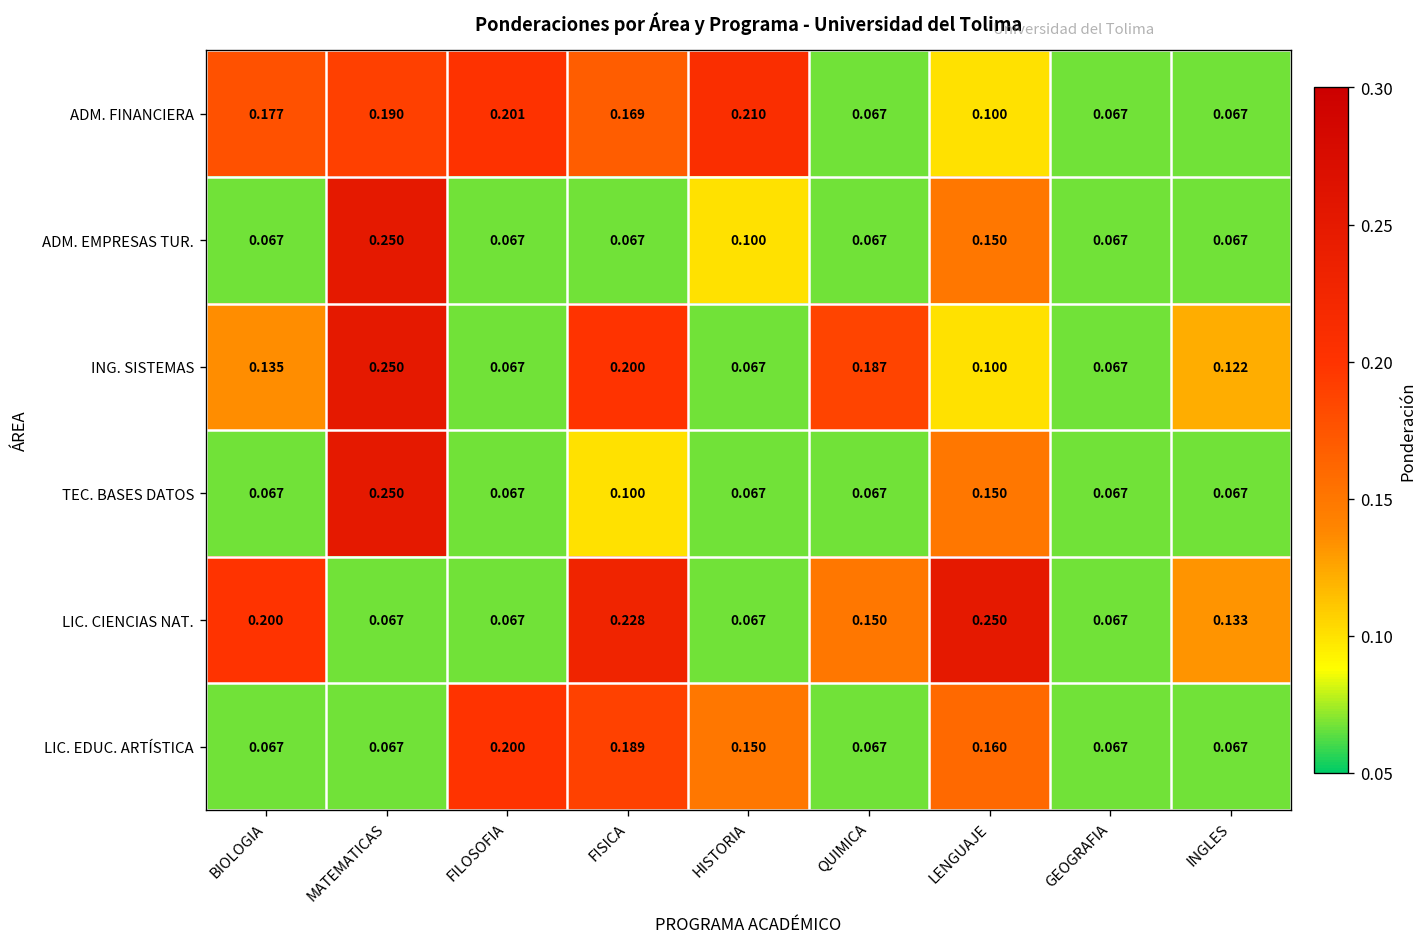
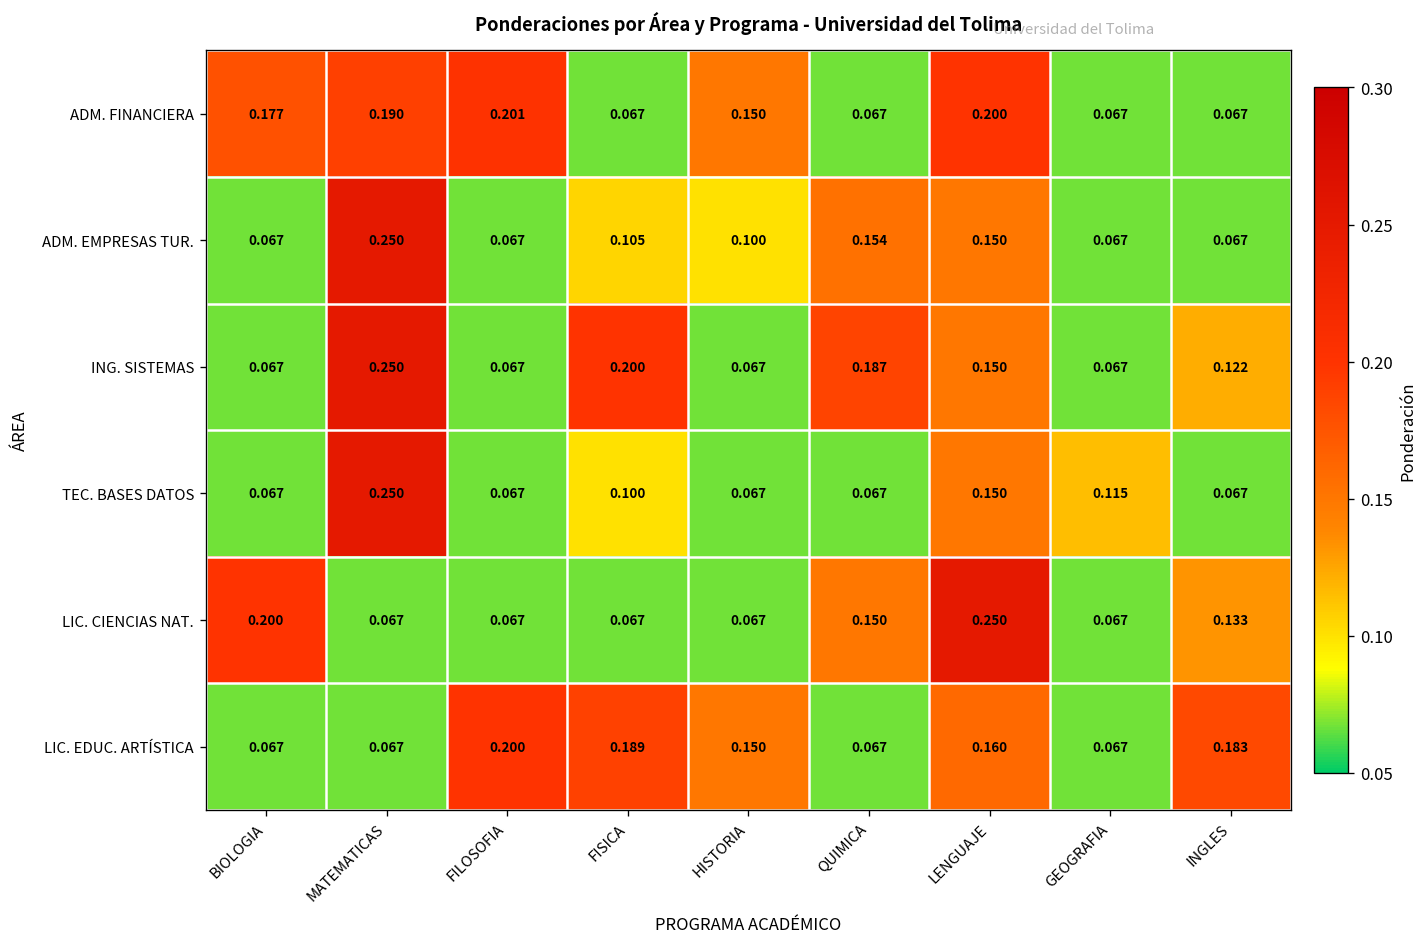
ADM. FINANCIERA, FISICA: 0.169 -> 0.067
ADM. FINANCIERA, HISTORIA: 0.210 -> 0.150
ADM. FINANCIERA, LENGUAJE: 0.100 -> 0.200
ADM. EMPRESAS TUR., FISICA: 0.067 -> 0.105
ADM. EMPRESAS TUR., QUIMICA: 0.067 -> 0.154
ING. SISTEMAS, BIOLOGIA: 0.135 -> 0.067
ING. SISTEMAS, LENGUAJE: 0.100 -> 0.150
TEC. BASES DATOS, GEOGRAFIA: 0.067 -> 0.115
LIC. CIENCIAS NAT., FISICA: 0.228 -> 0.067
LIC. EDUC. ARTÍSTICA, INGLES: 0.067 -> 0.183
